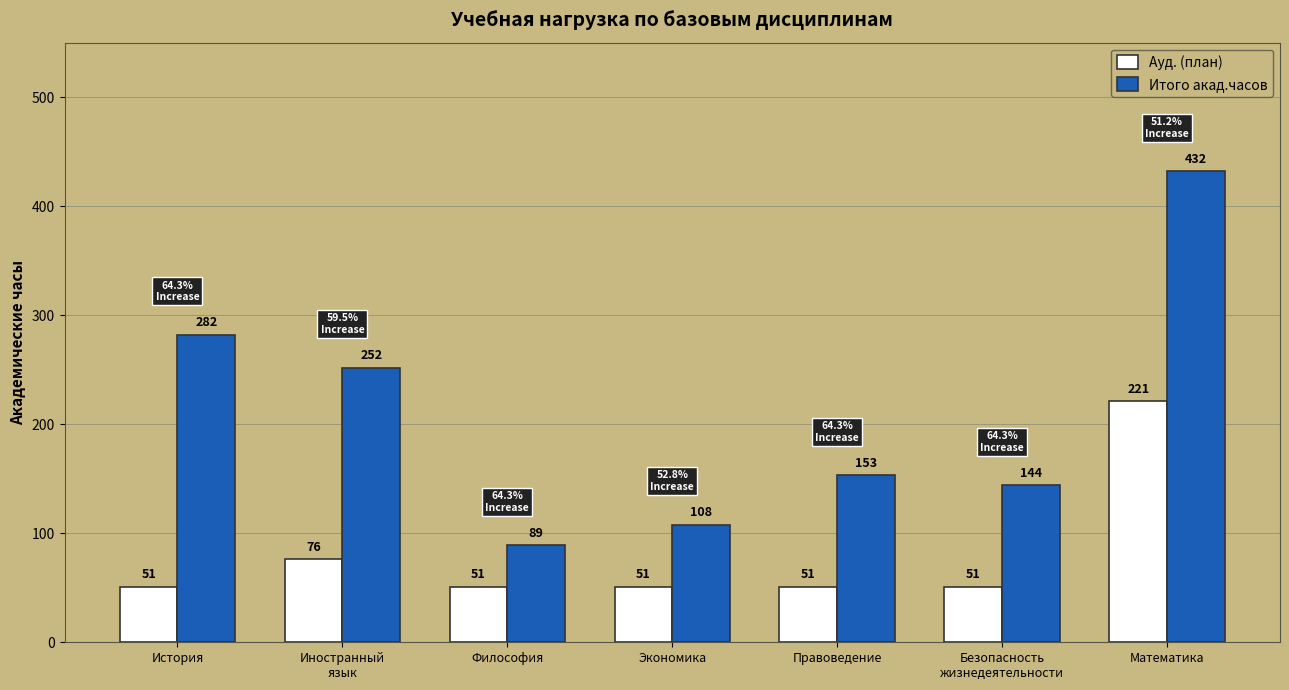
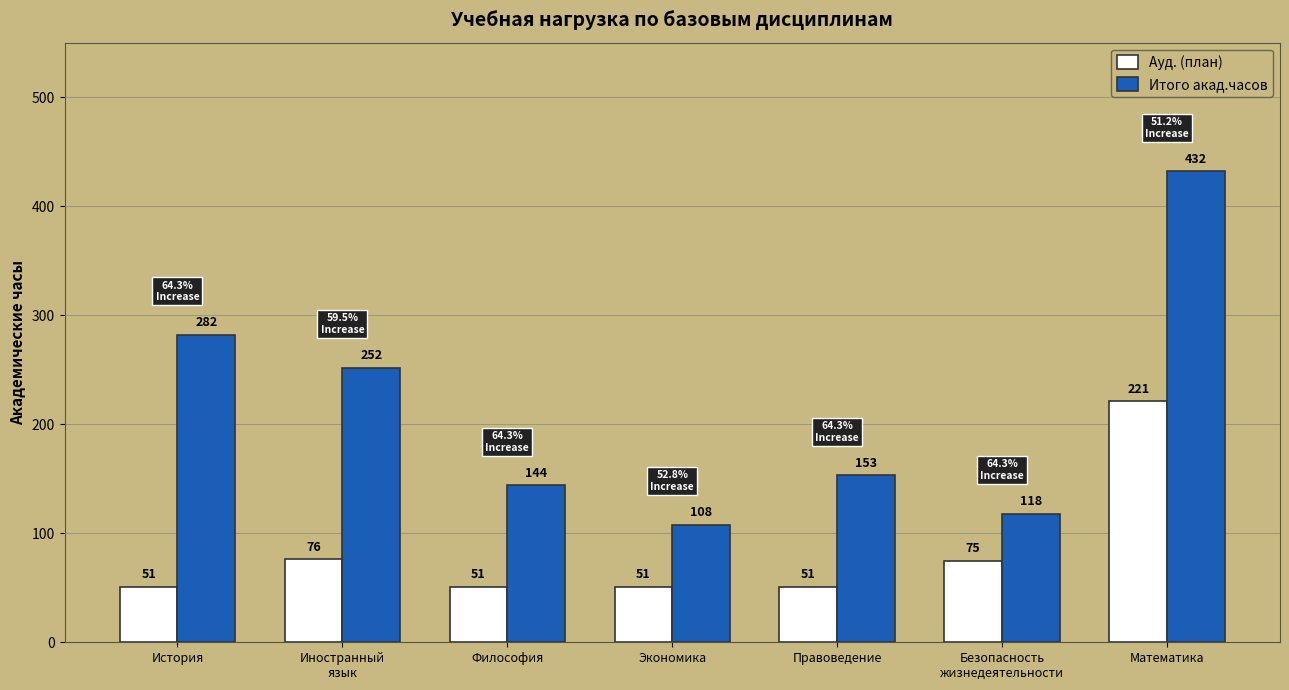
Итого акад.часов, Философия: 89 -> 144
Ауд. (план), Безопасность жизнедеятельности: 51 -> 75
Итого акад.часов, Безопасность жизнедеятельности: 144 -> 118
